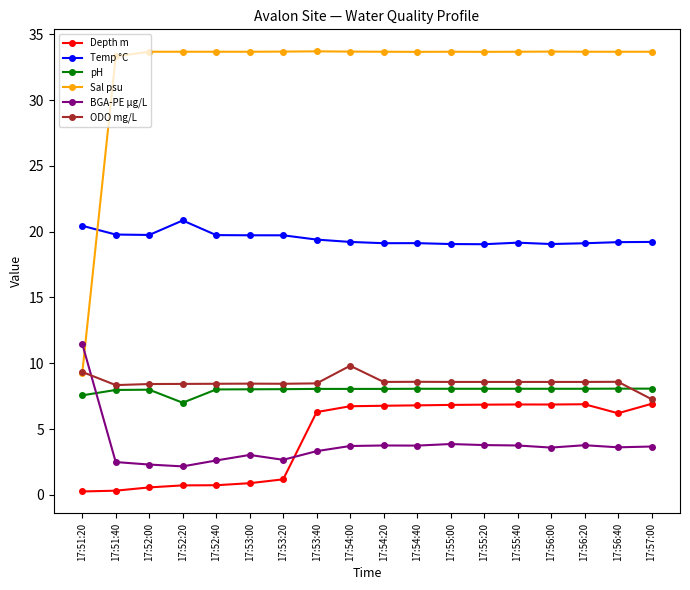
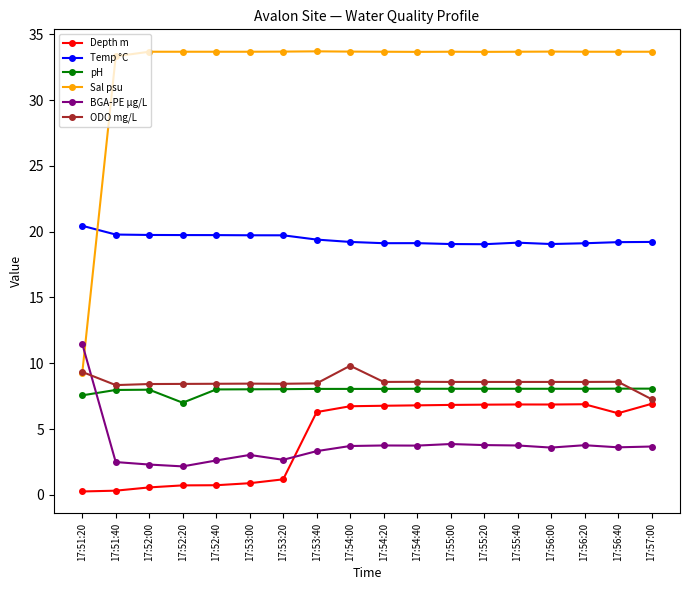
Temp °C, 17:52:20: 20.9 -> 19.7
